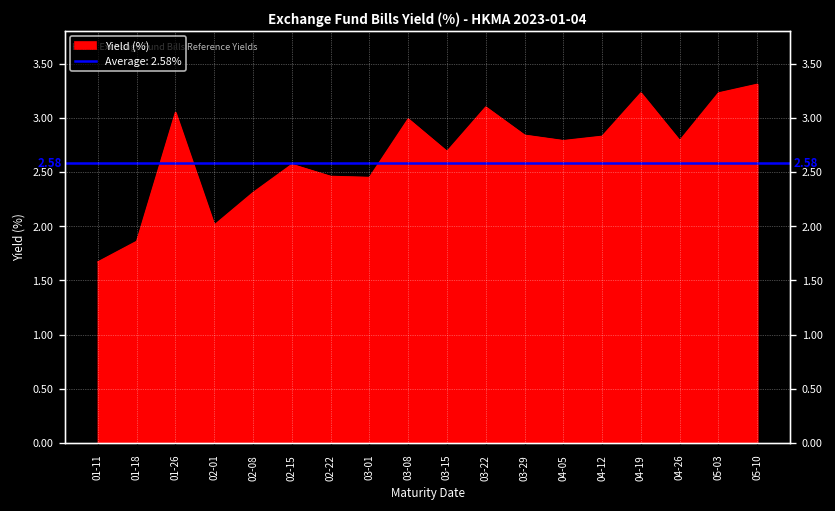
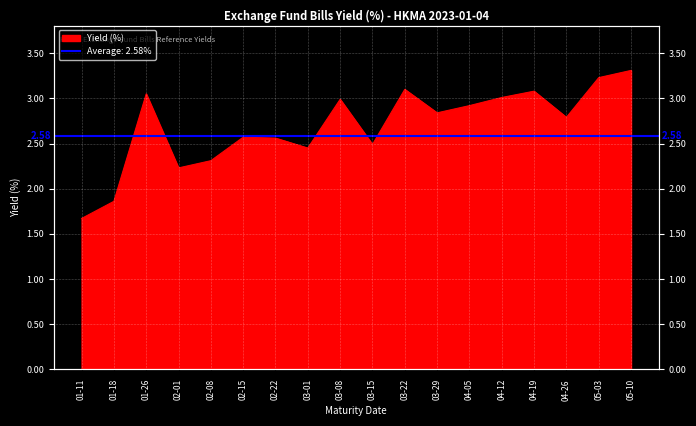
02-01: 2.0 -> 2.2
02-22: 2.5 -> 2.6
03-15: 2.7 -> 2.5
04-05: 2.8 -> 2.9
04-12: 2.8 -> 3.0
04-19: 3.2 -> 3.1
